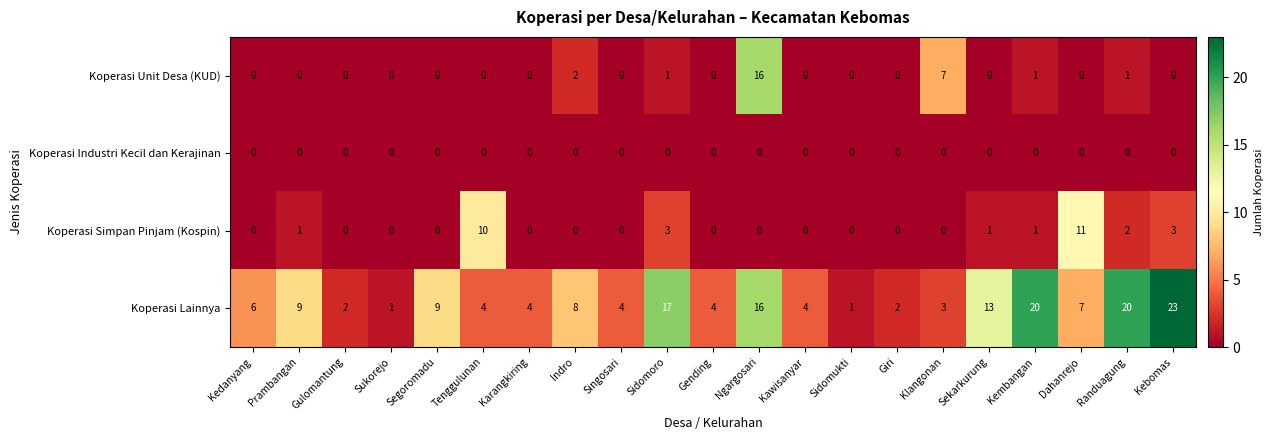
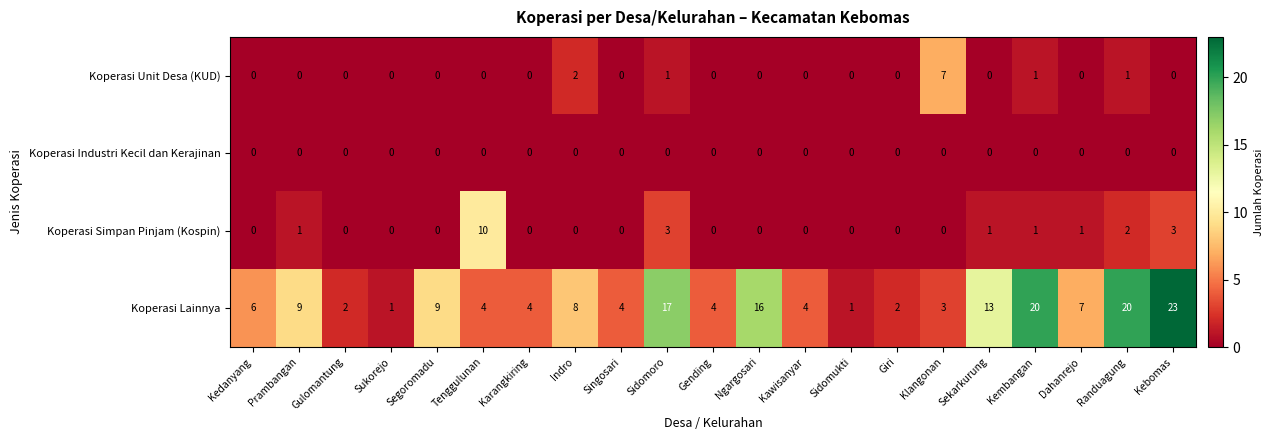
Koperasi Unit Desa (KUD), Ngargosari: 16 -> 0
Koperasi Simpan Pinjam (Kospin), Dahanrejo: 11 -> 1
